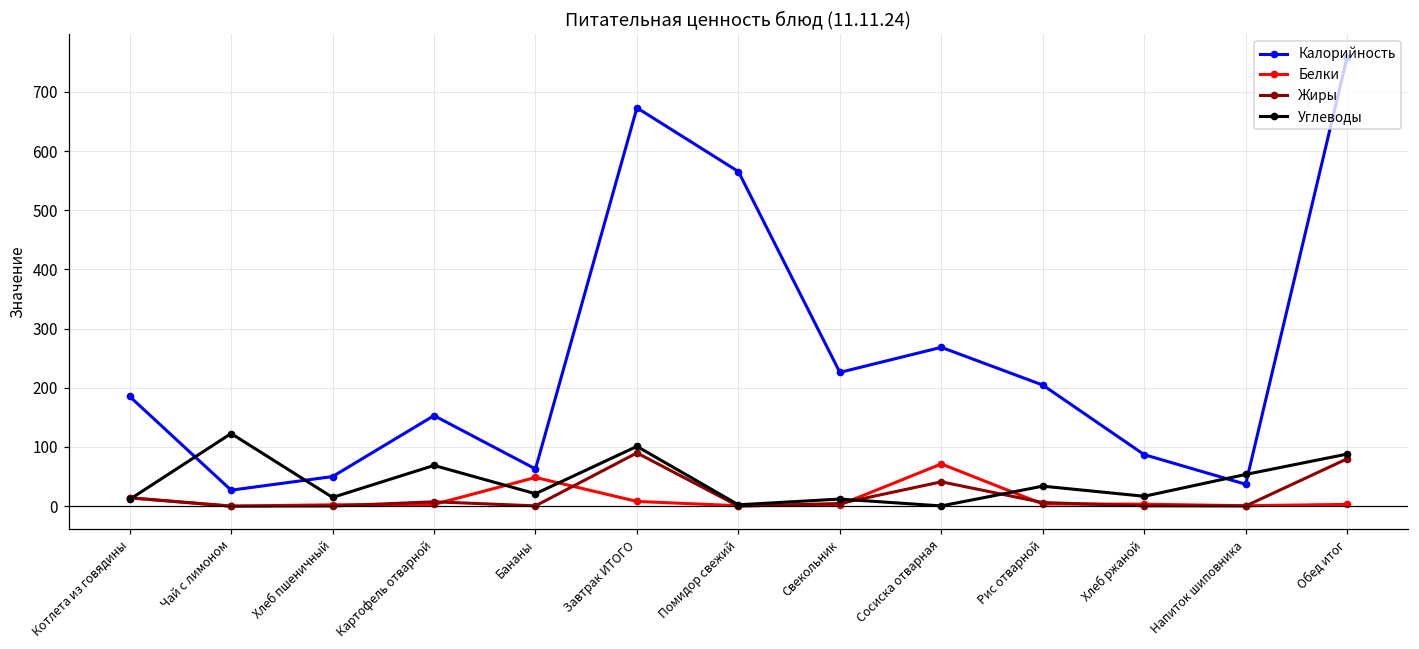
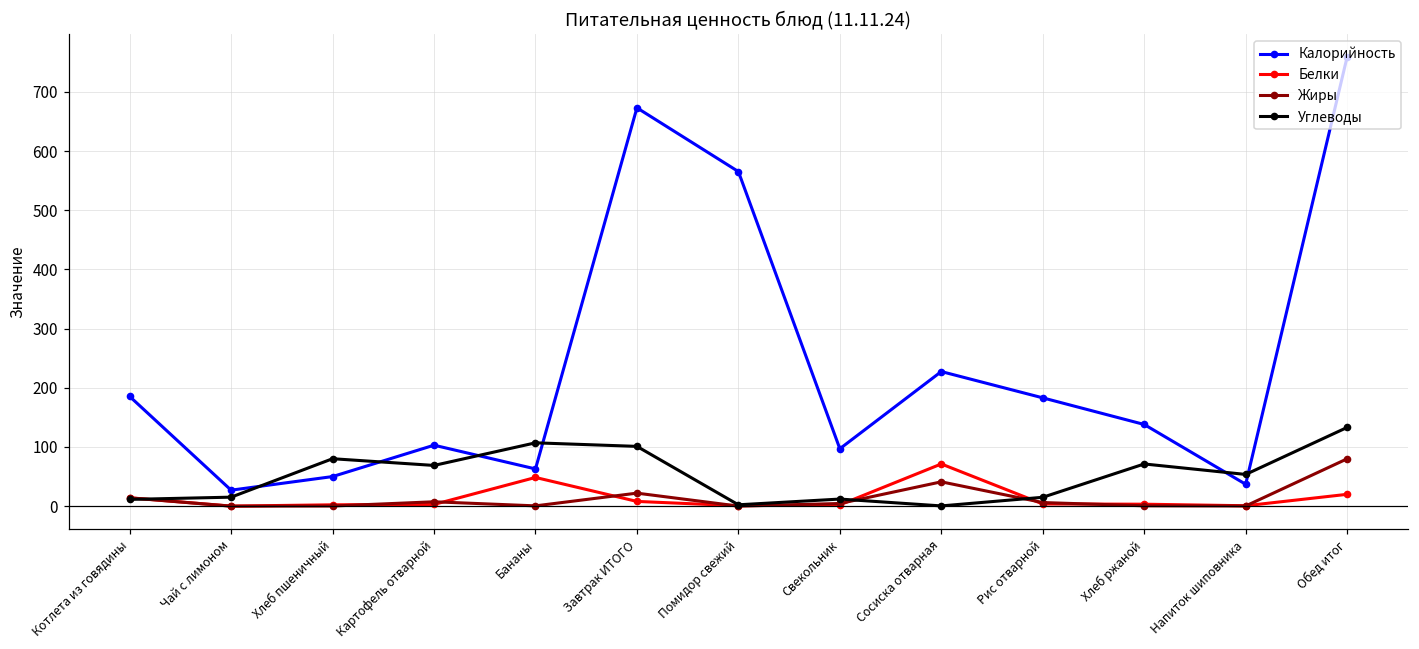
Углеводы, Чай с лимоном: 120 -> 20
Углеводы, Хлеб пшеничный: 10 -> 80
Калорийность, Картофель отварной: 150 -> 100
Углеводы, Бананы: 20 -> 110
Жиры, Завтрак ИТОГО: 90 -> 20
Калорийность, Свекольник: 230 -> 100
Калорийность, Сосиска отварная: 270 -> 230
Калорийность, Рис отварной: 200 -> 180
Углеводы, Рис отварной: 30 -> 20
Калорийность, Хлеб ржаной: 90 -> 140
Углеводы, Хлеб ржаной: 20 -> 70
Белки, Обед итог: 0 -> 20
Углеводы, Обед итог: 90 -> 130
